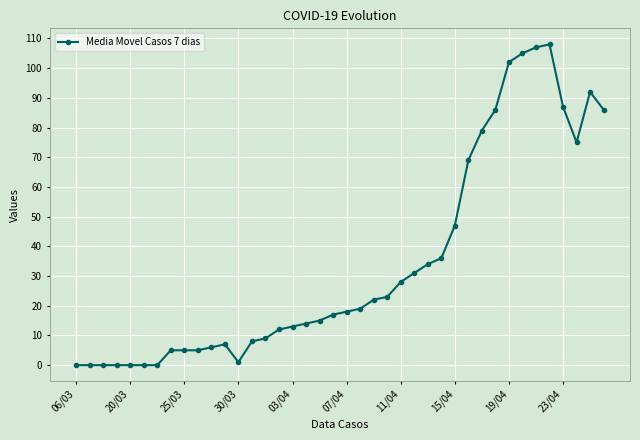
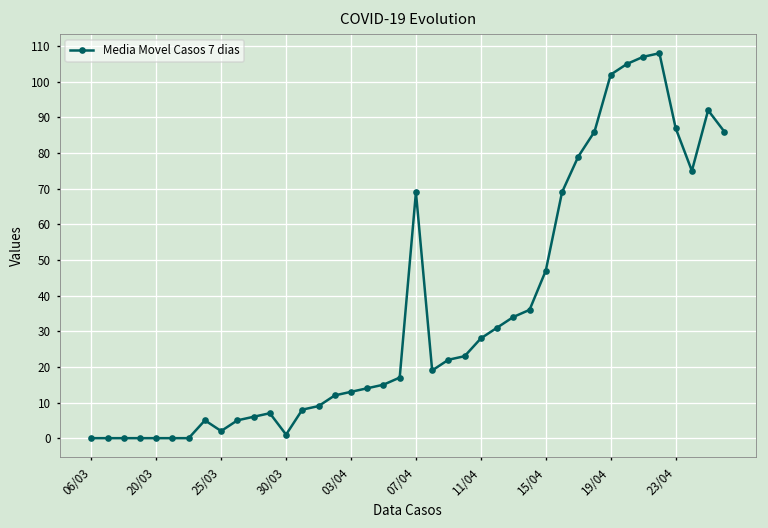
25/03: 5 -> 2
07/04: 18 -> 69
